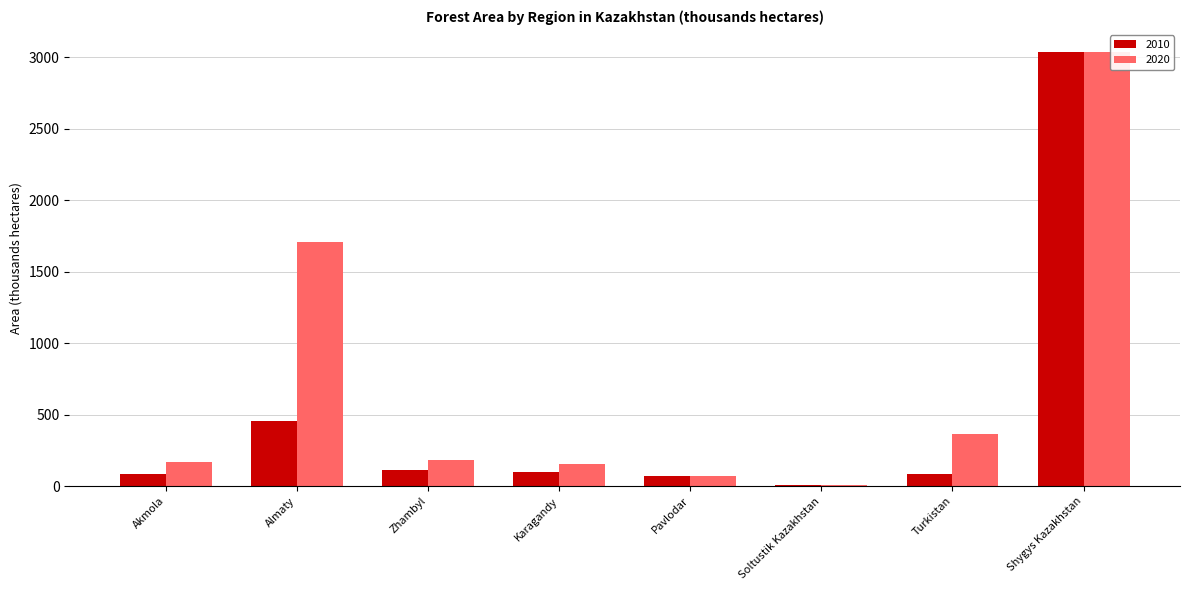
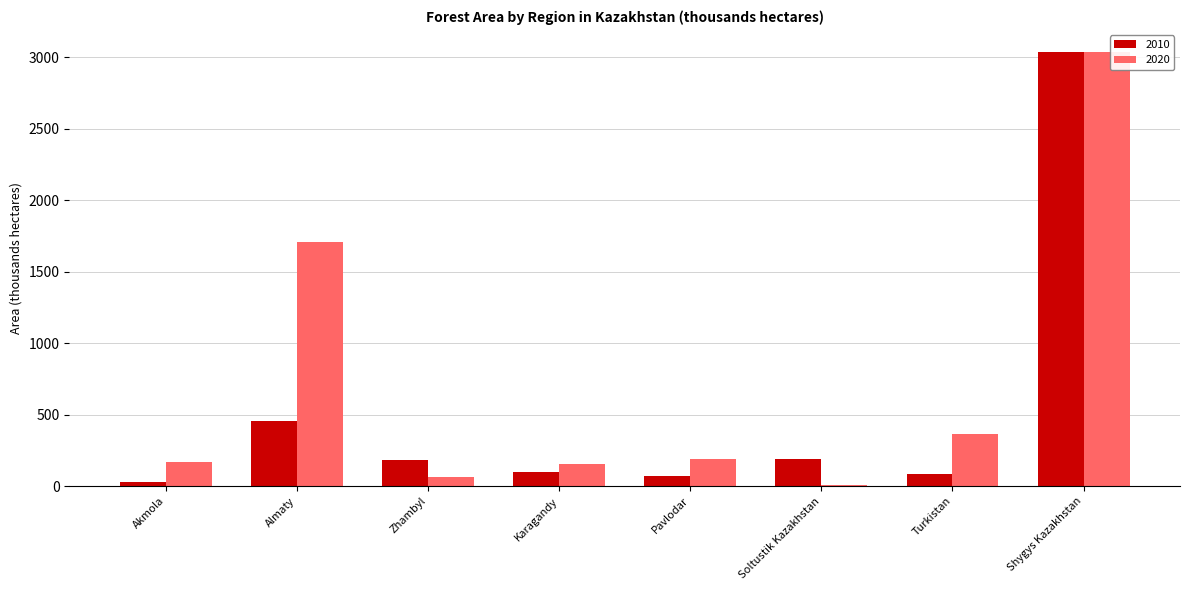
2010, Akmola: 90 -> 30
2010, Zhambyl: 110 -> 180
2020, Zhambyl: 180 -> 60
2020, Pavlodar: 70 -> 190
2010, Soltustik Kazakhstan: 10 -> 190
